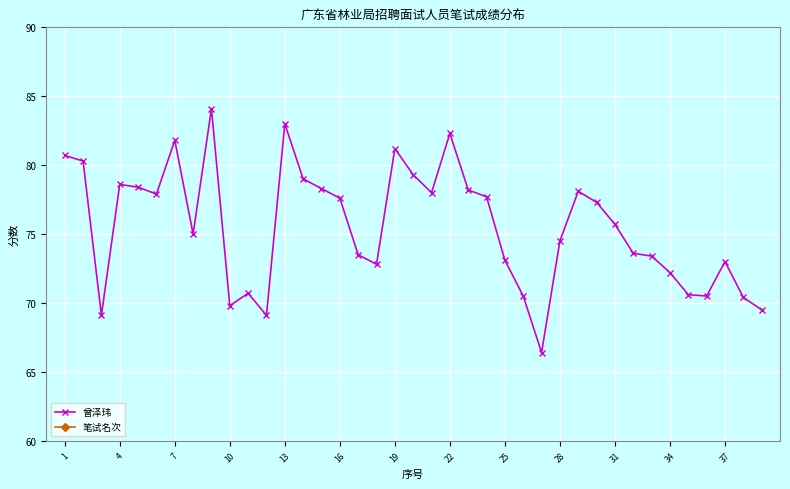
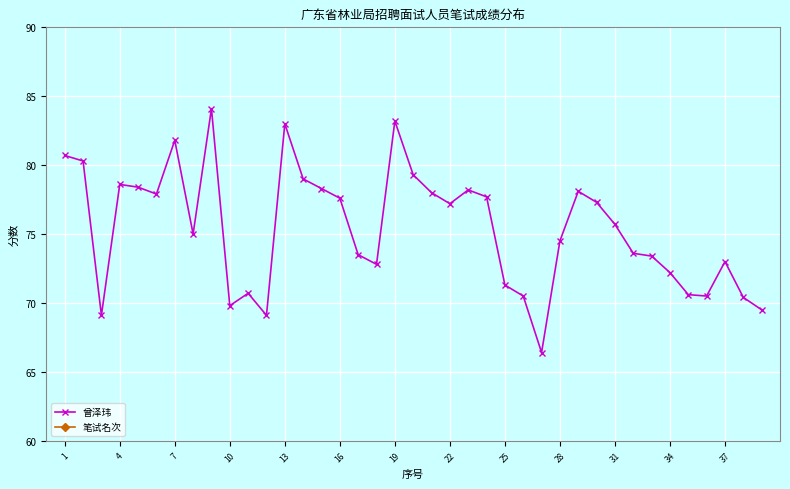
曾泽玮, 19: 81.2 -> 83.2
曾泽玮, 22: 82.3 -> 77.2
曾泽玮, 25: 73.1 -> 71.3
